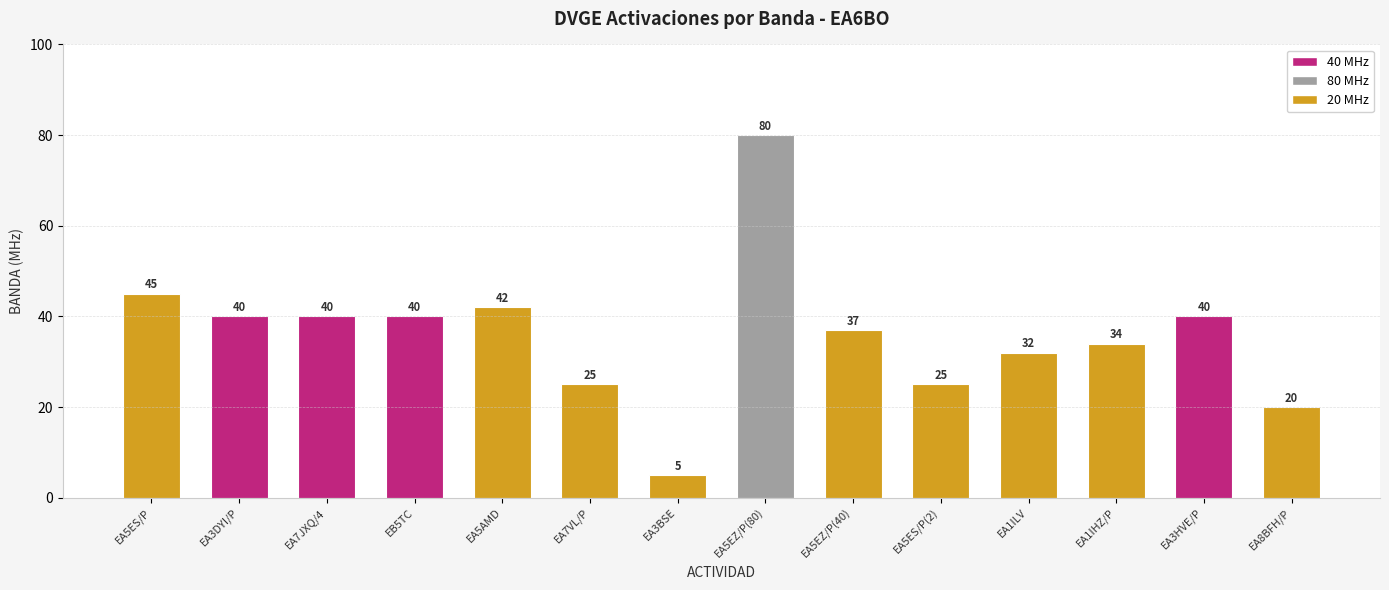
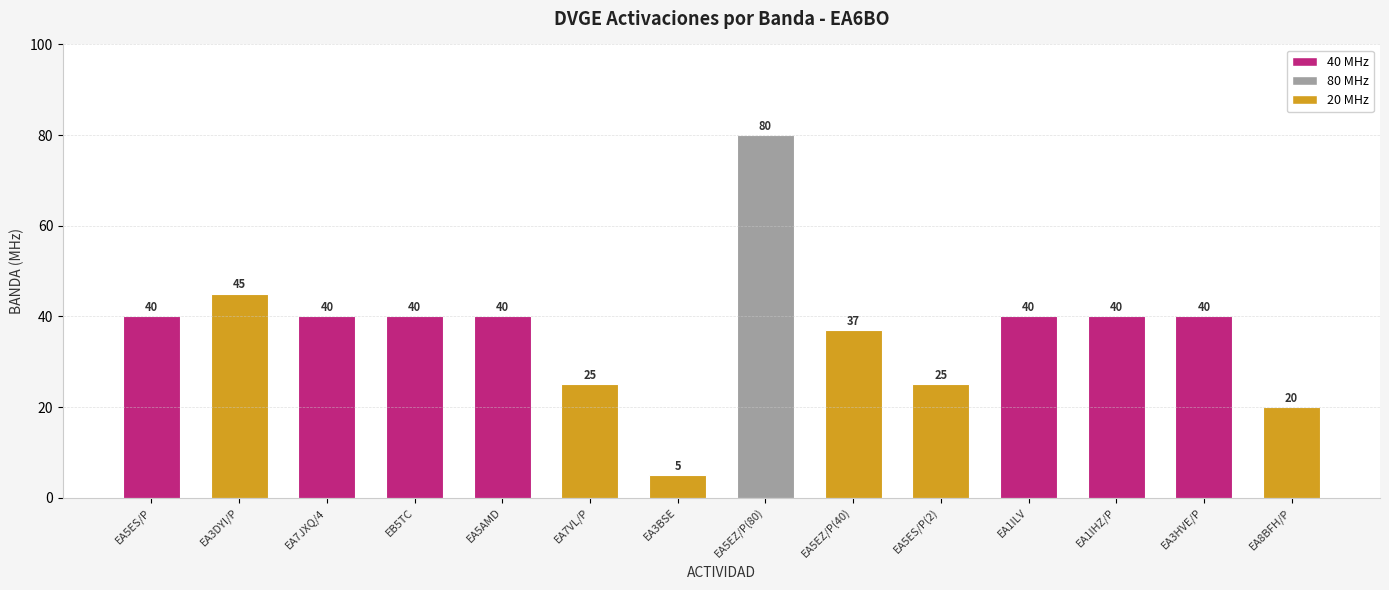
EA5ES/P: 45 -> 40
EA3DYI/P: 40 -> 45
EA5AMD: 42 -> 40
EA1ILV: 32 -> 40
EA1IHZ/P: 34 -> 40
